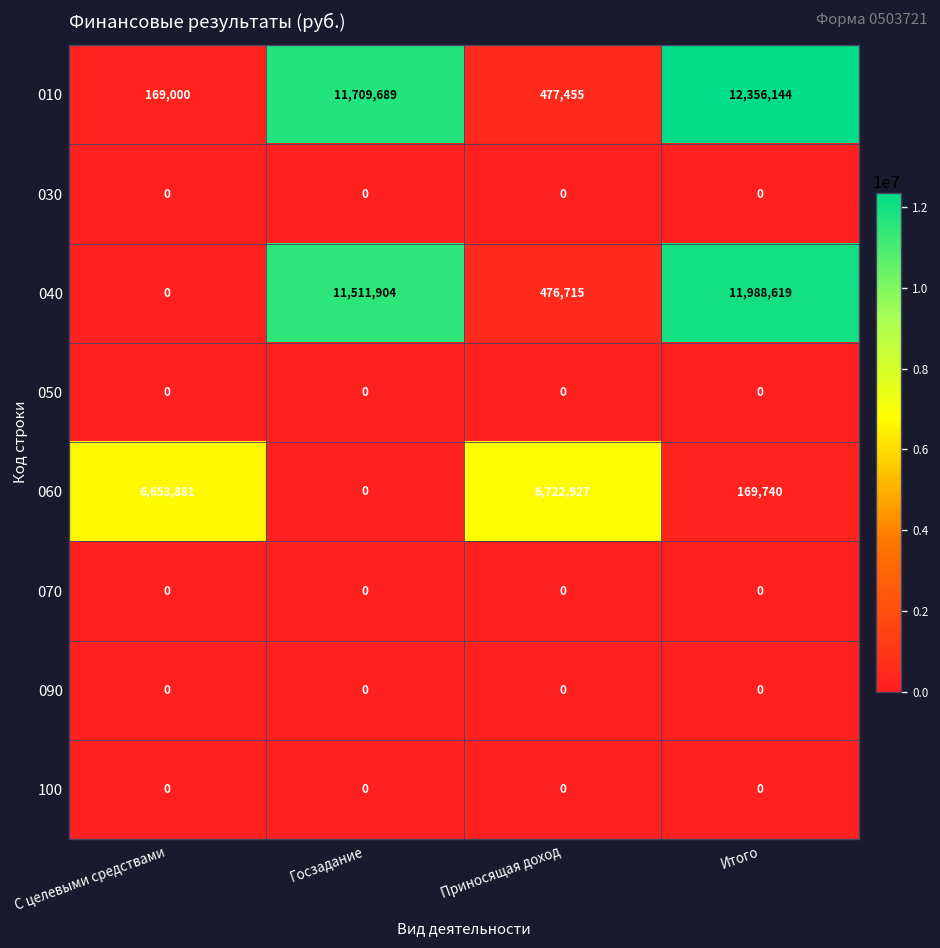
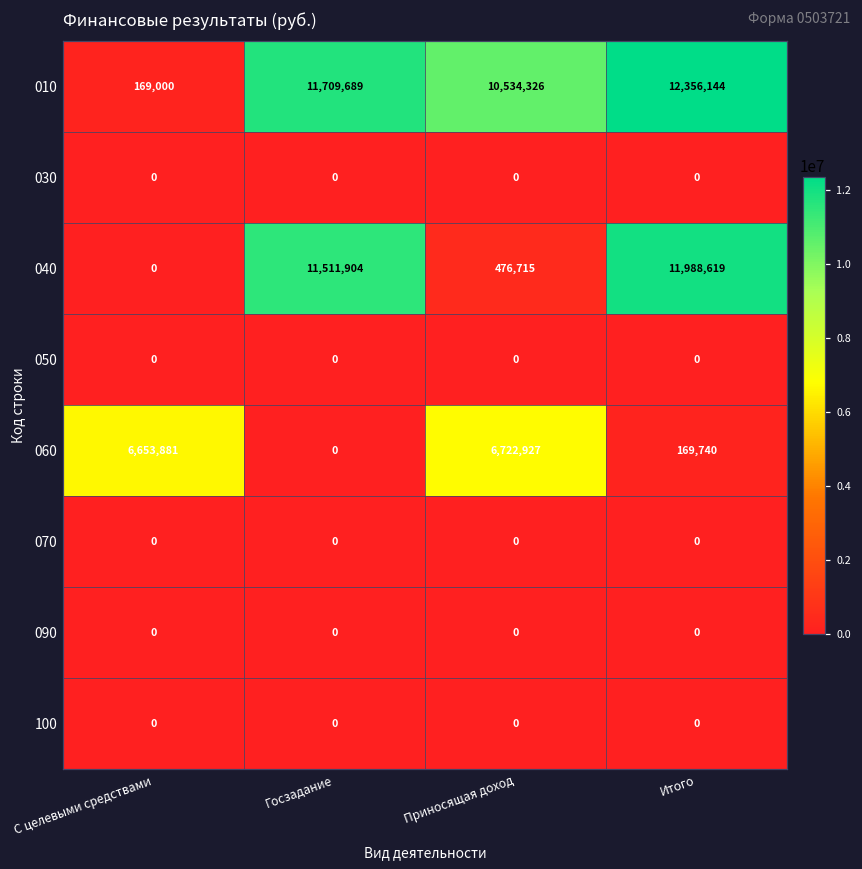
010, Приносящая доход: 477,455 -> 10,534,326
